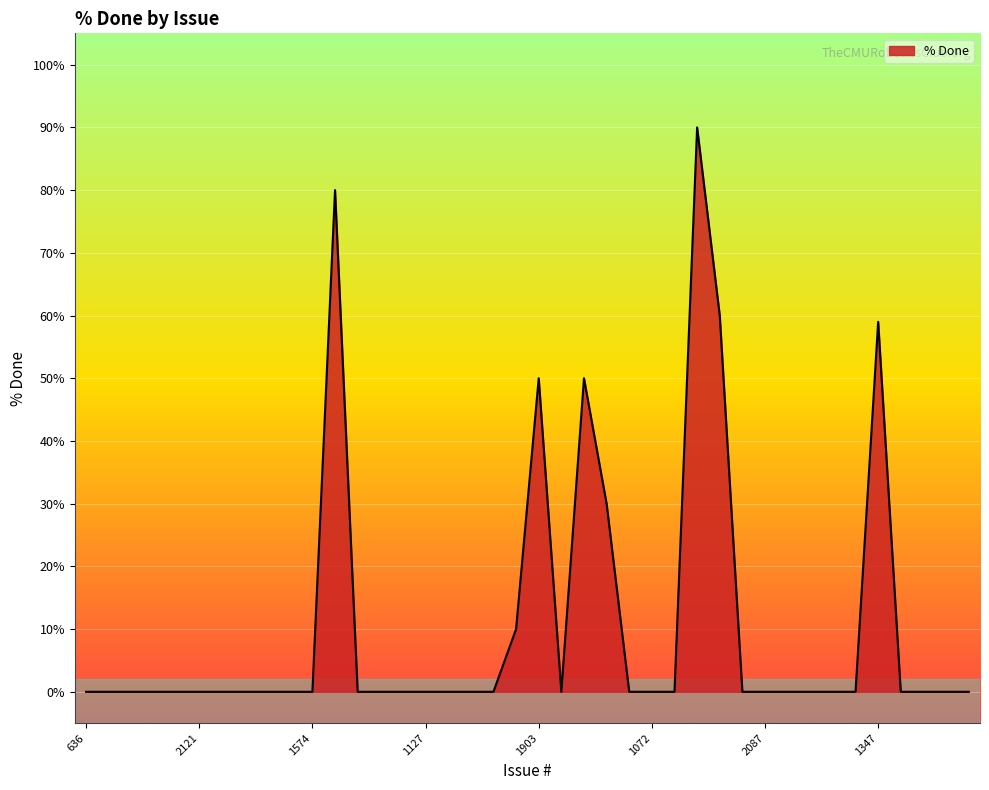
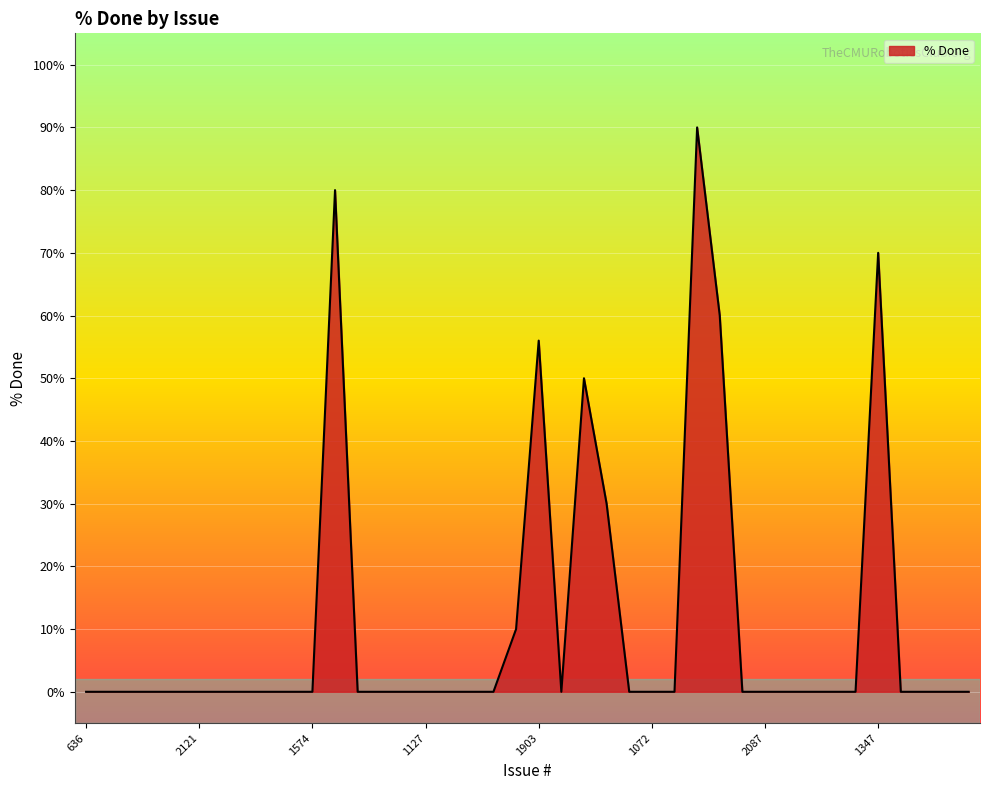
1903: 50% -> 56%
1347: 59% -> 70%
